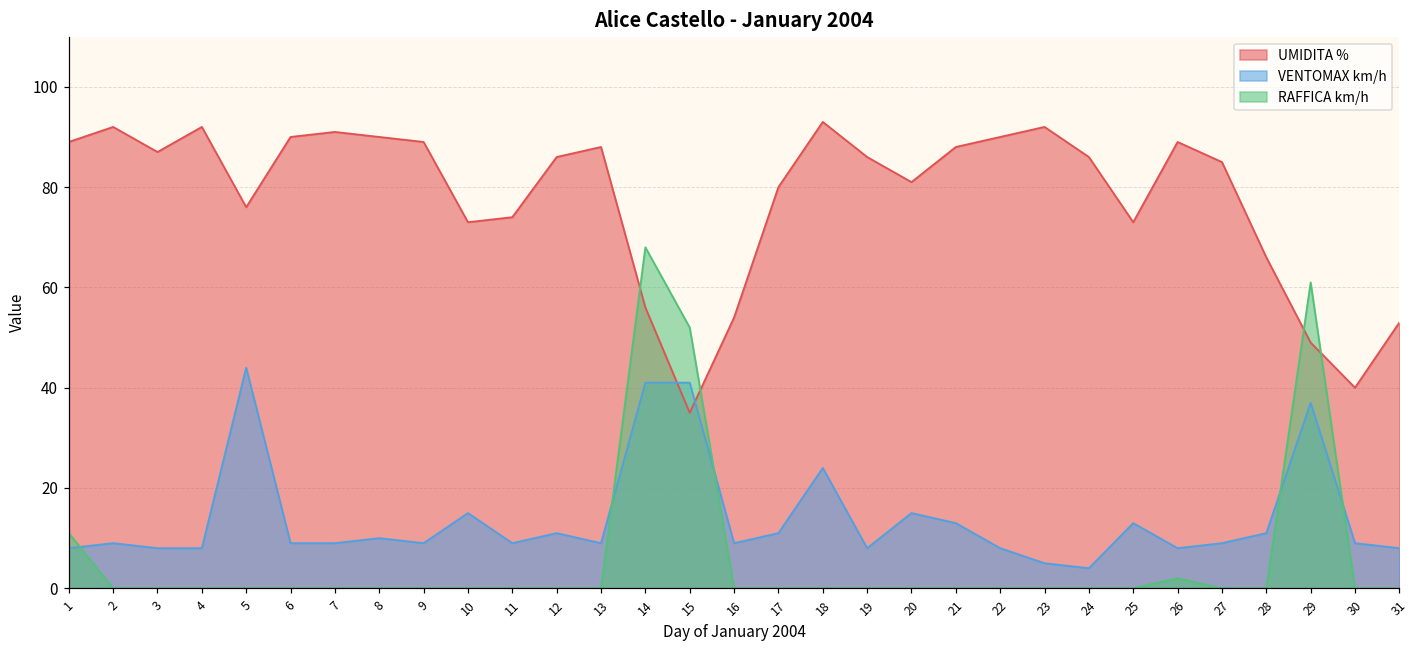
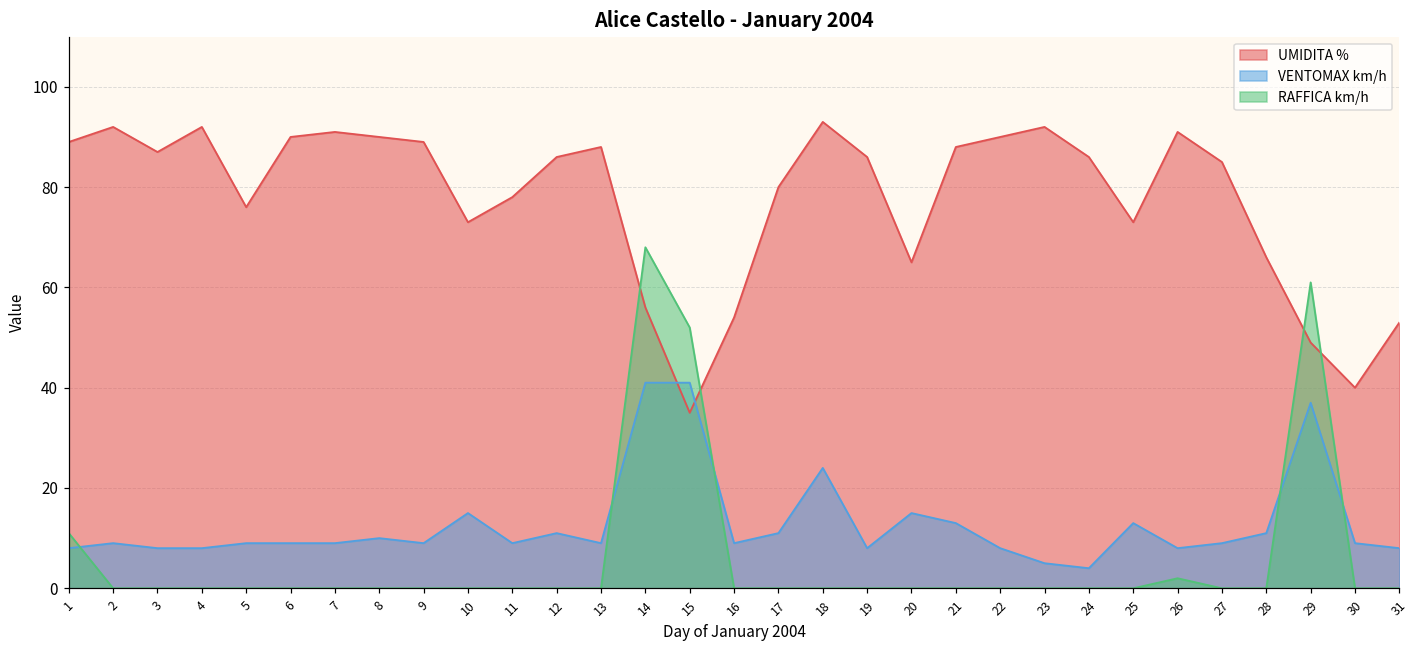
VENTOMAX km/h, 5: 44 -> 9
UMIDITA %, 11: 74 -> 78
UMIDITA %, 20: 81 -> 65
UMIDITA %, 26: 89 -> 91
